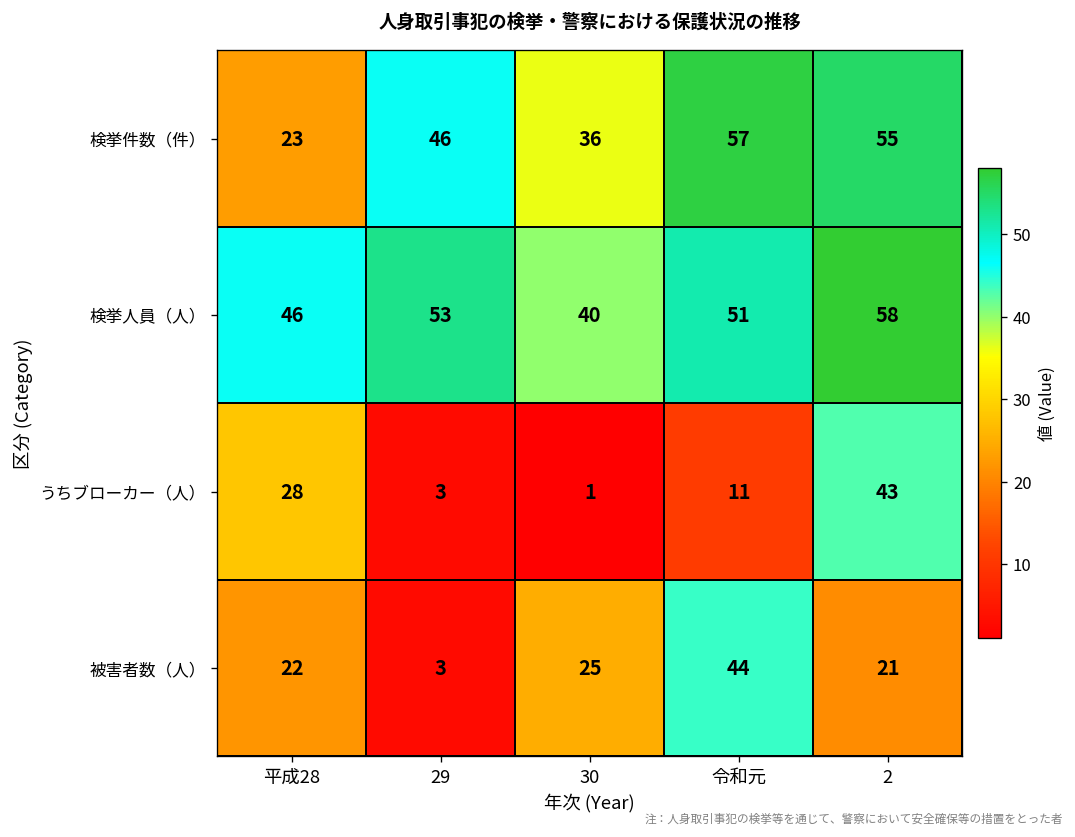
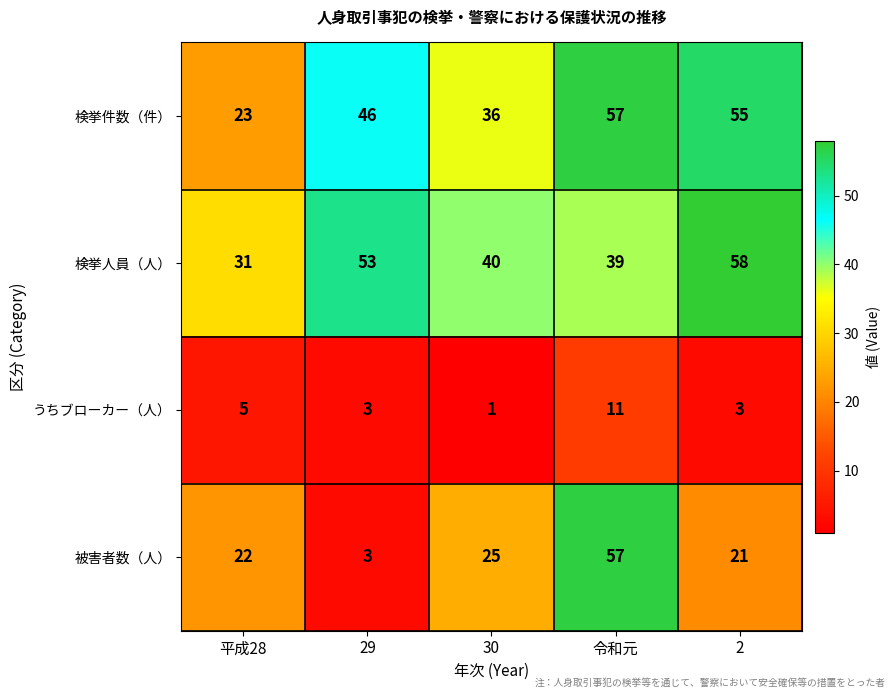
検挙人員（人）, 平成28: 46 -> 31
検挙人員（人）, 令和元: 51 -> 39
うちブローカー（人）, 平成28: 28 -> 5
うちブローカー（人）, 2: 43 -> 3
被害者数（人）, 令和元: 44 -> 57
